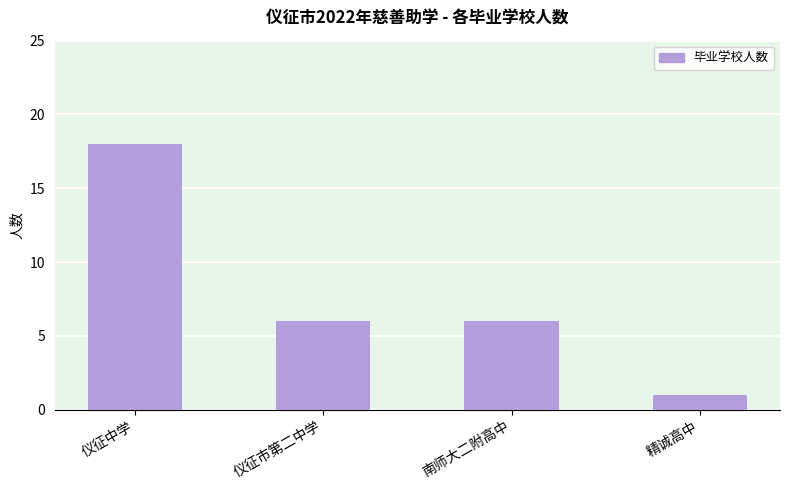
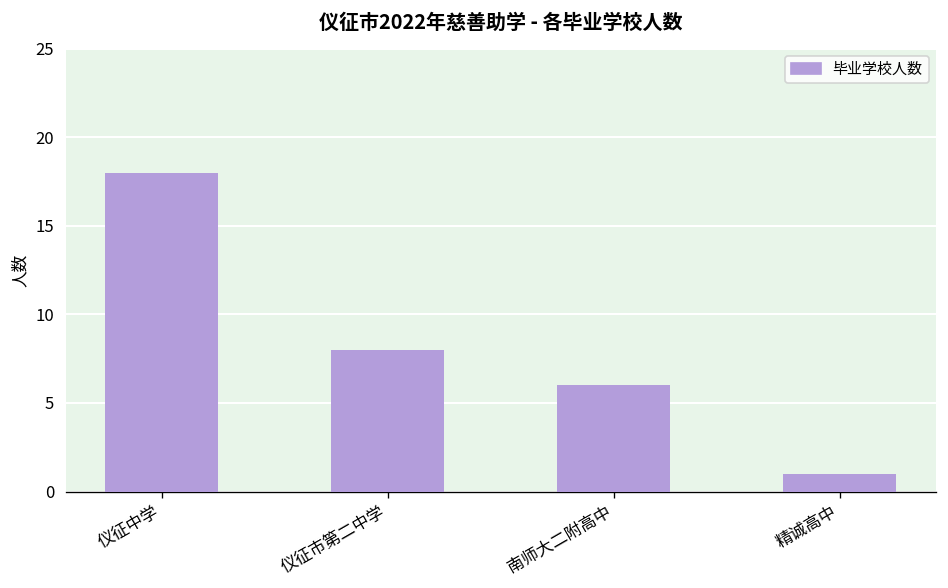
仪征市第二中学: 6 -> 8
